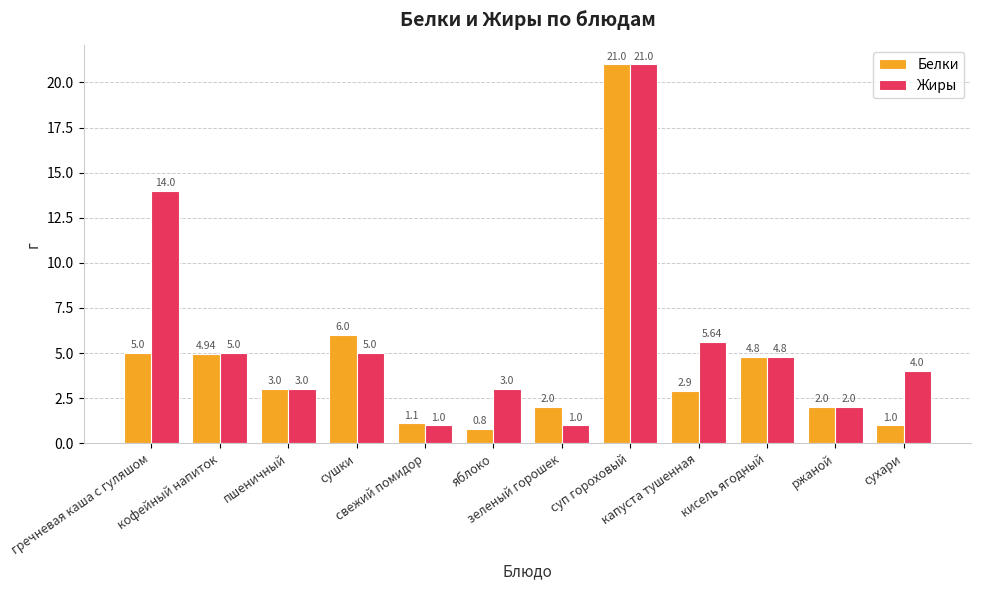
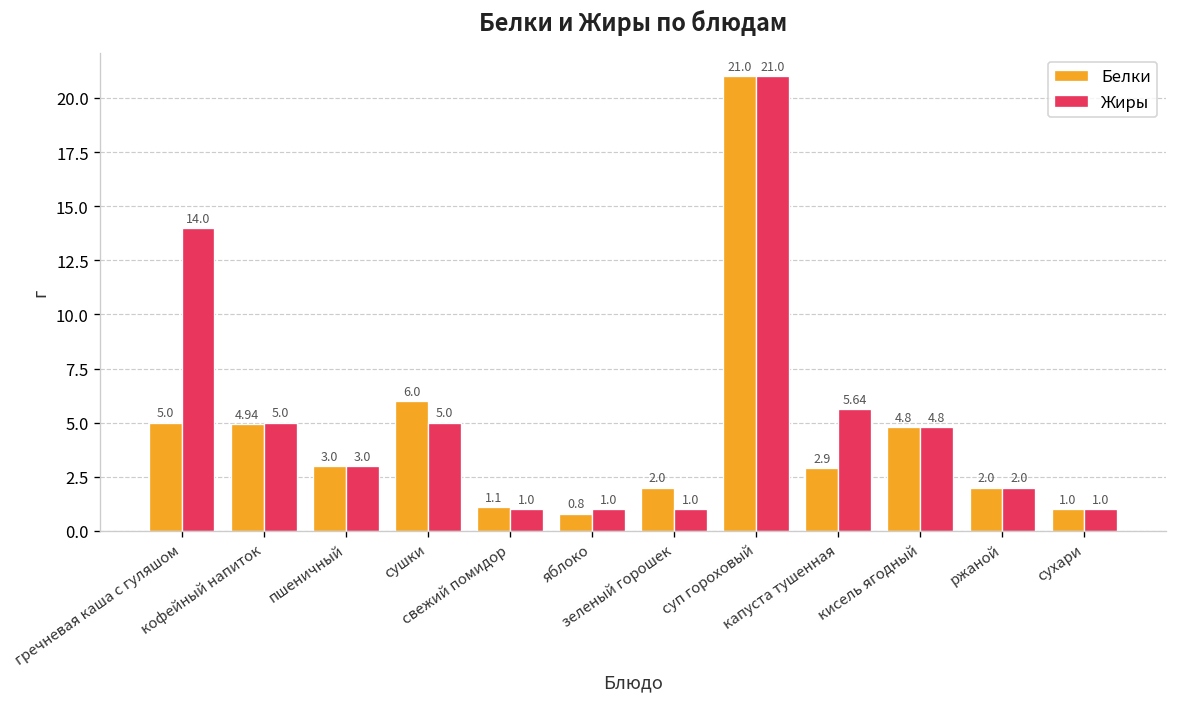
Жиры, яблоко: 3.0 -> 1.0
Жиры, сухари: 4.0 -> 1.0
